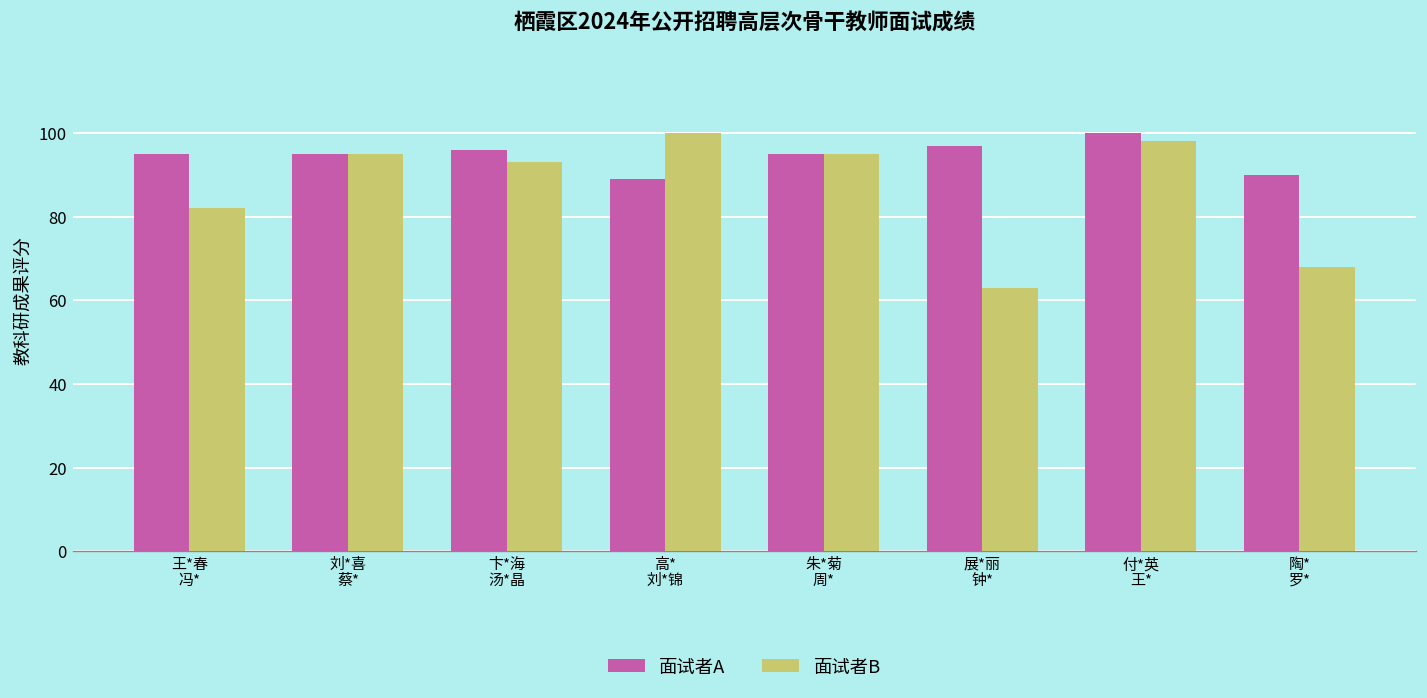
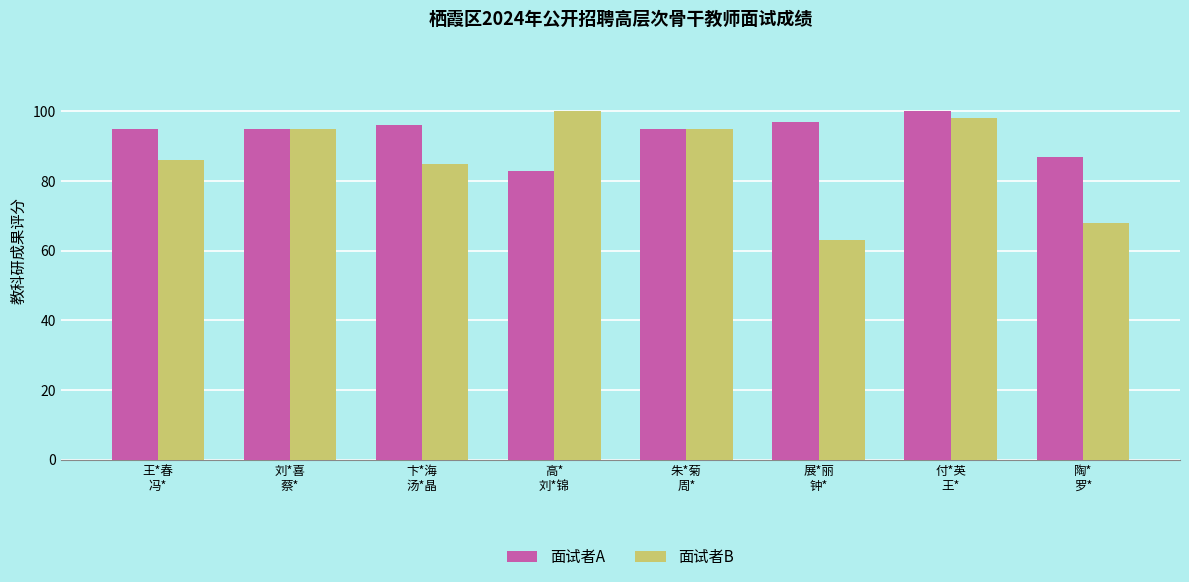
面试者B, 王*春 冯*: 82 -> 86
面试者B, 卞*海 汤*晶: 93 -> 85
面试者A, 高* 刘*锦: 89 -> 83
面试者A, 陶* 罗*: 90 -> 87
